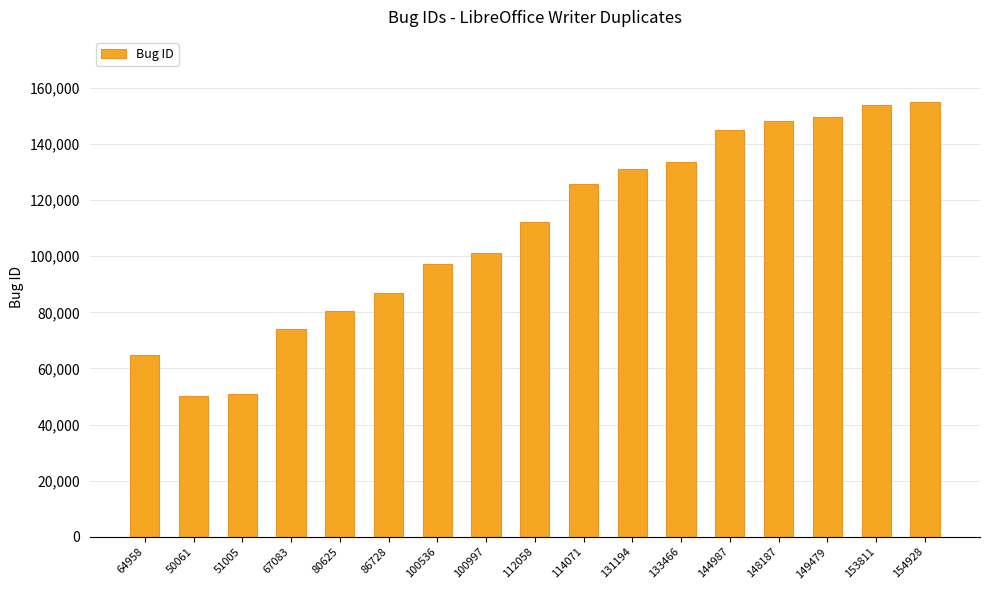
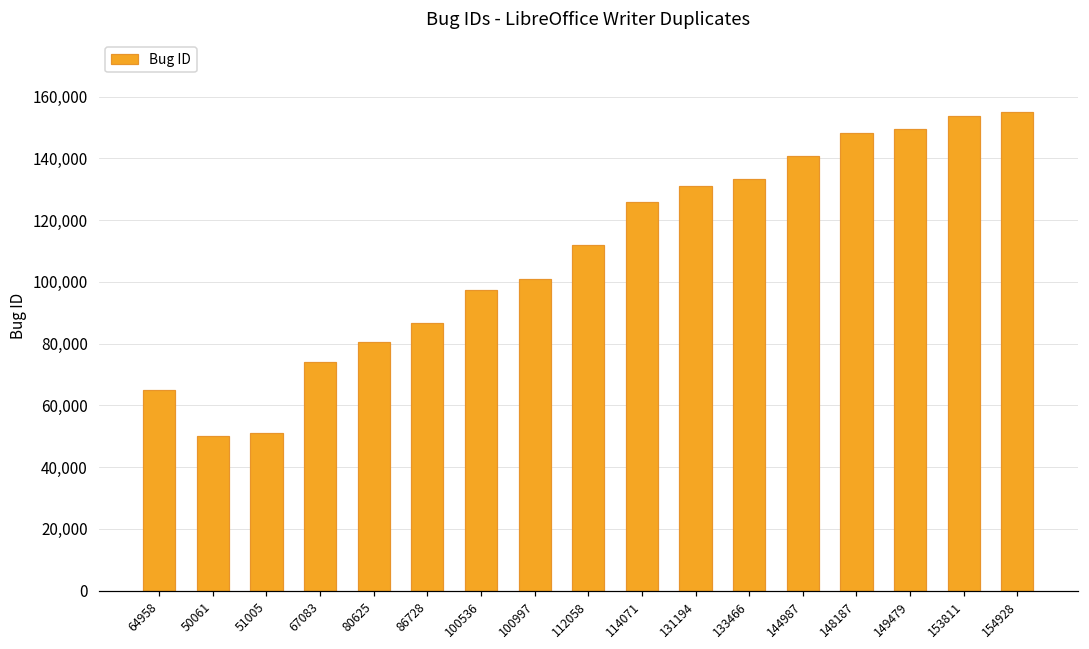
144987: 145,000 -> 141,000
